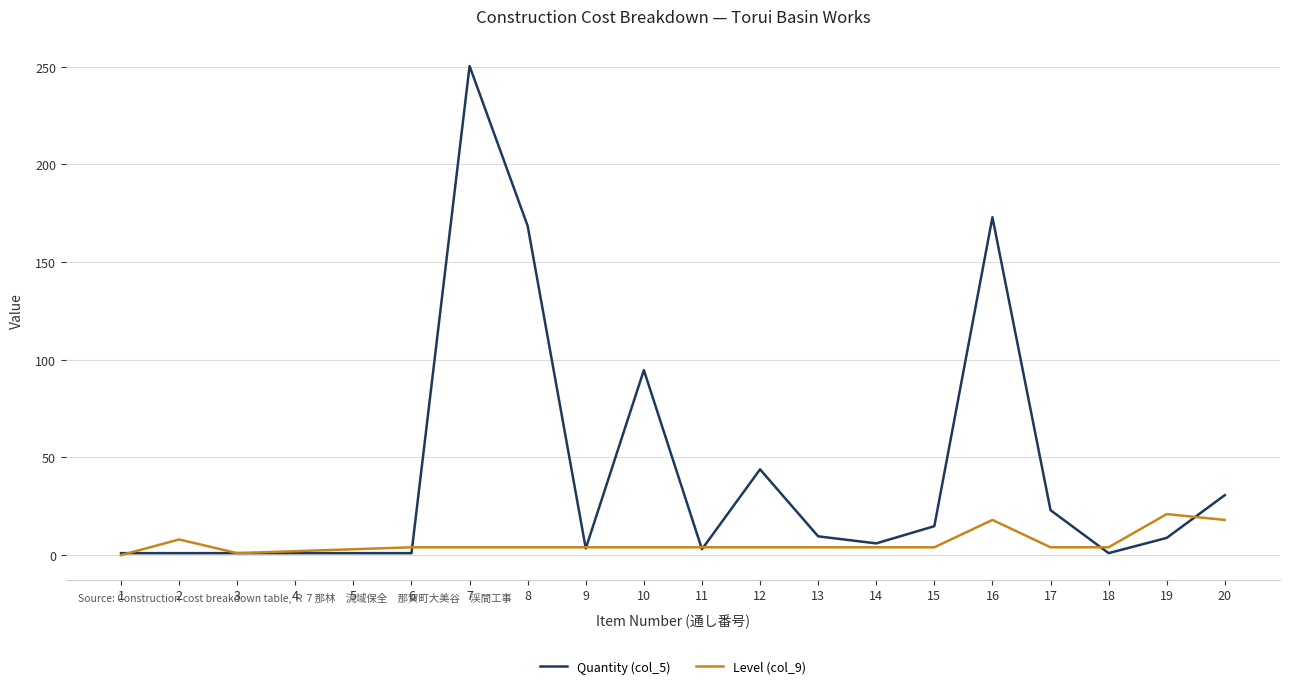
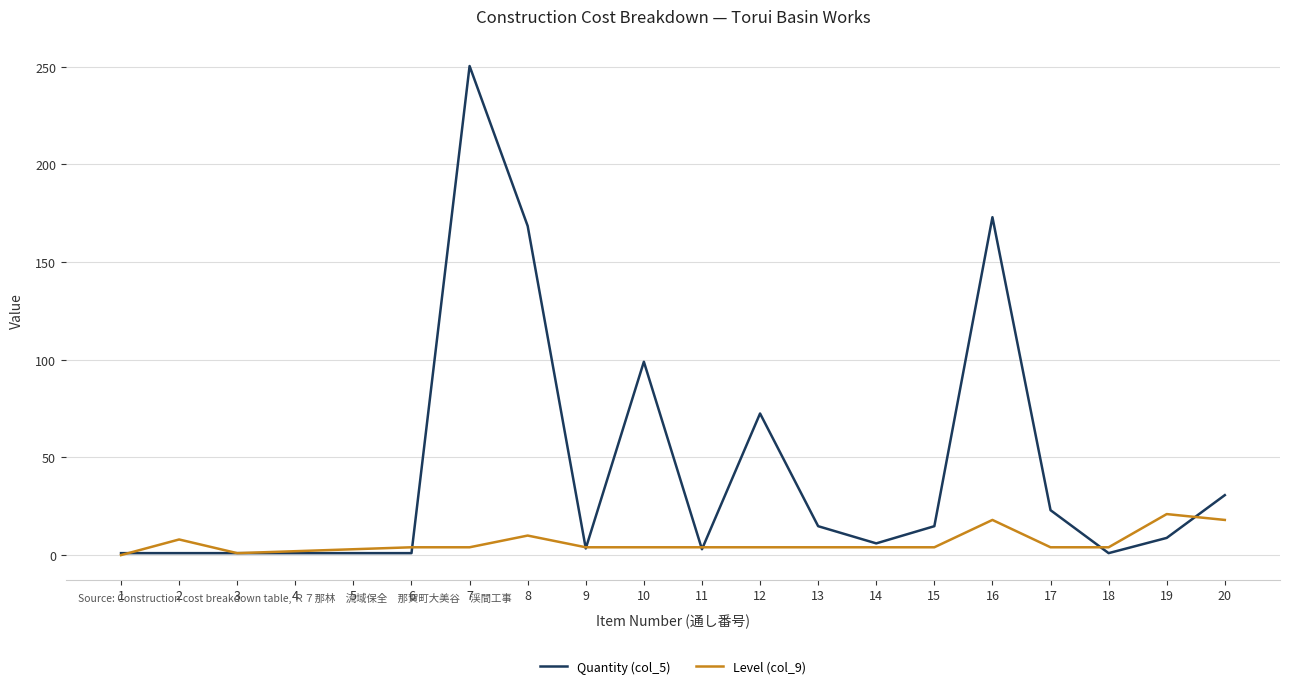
Level (col_9), 8: 4 -> 10
Quantity (col_5), 10: 95 -> 99
Quantity (col_5), 12: 44 -> 73
Quantity (col_5), 13: 10 -> 15
